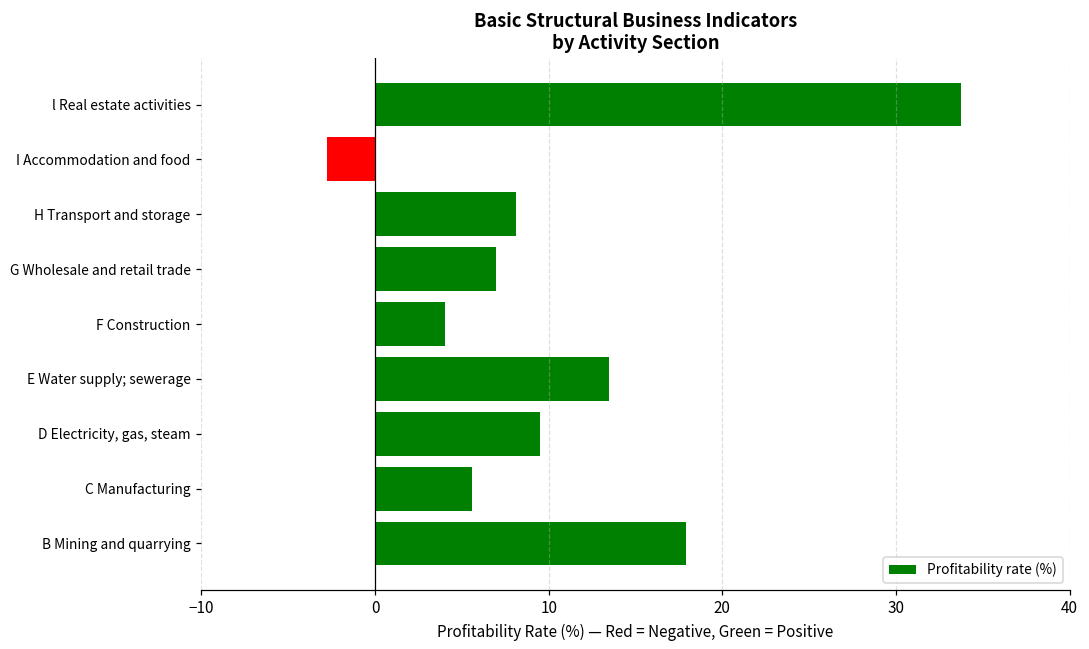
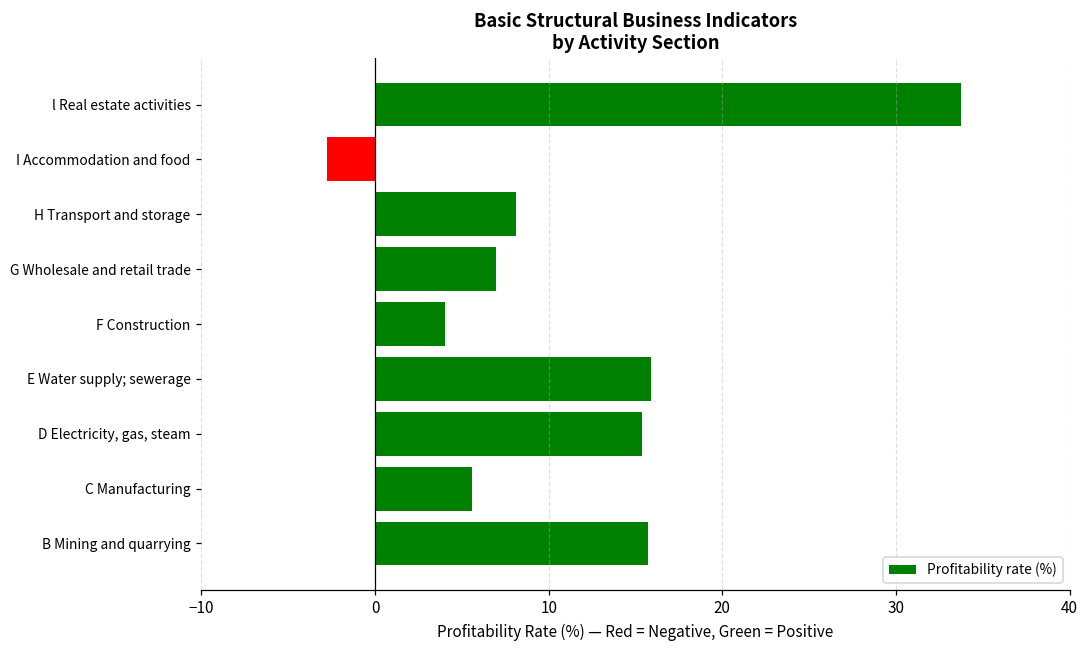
E Water supply; sewerage: 13.5 -> 15.9
D Electricity, gas, steam: 9.5 -> 15.4
B Mining and quarrying: 17.9 -> 15.7
